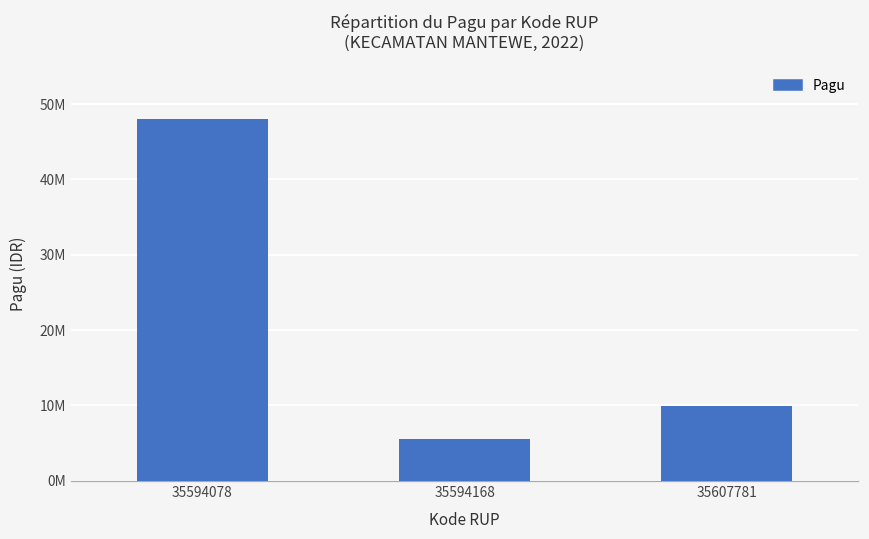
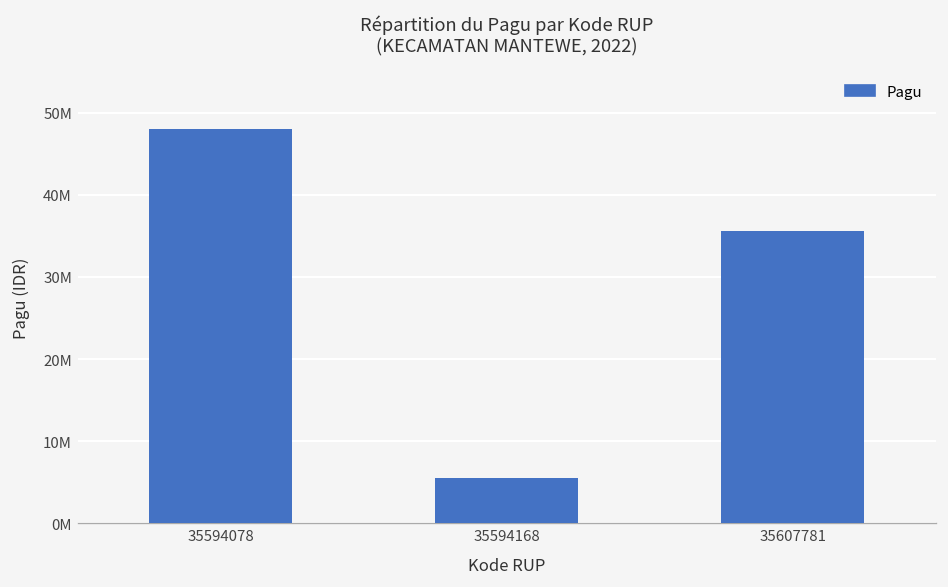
35607781: 10000000 -> 36000000
